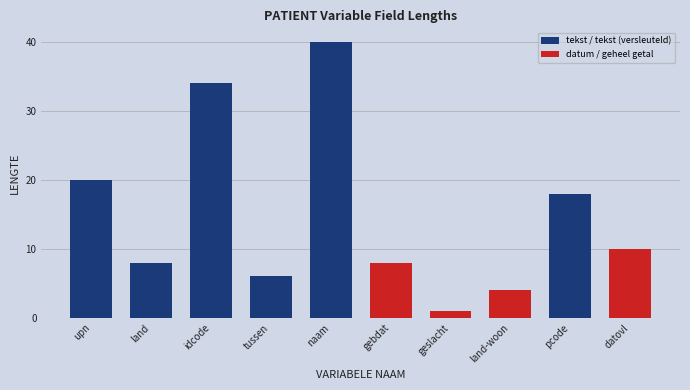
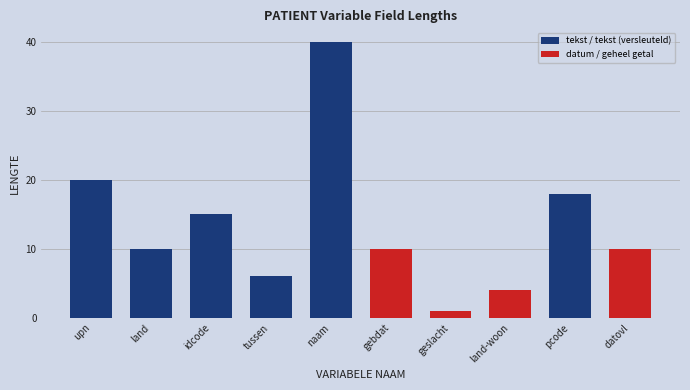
land: 8 -> 10
idcode: 34 -> 15
gebdat: 8 -> 10
